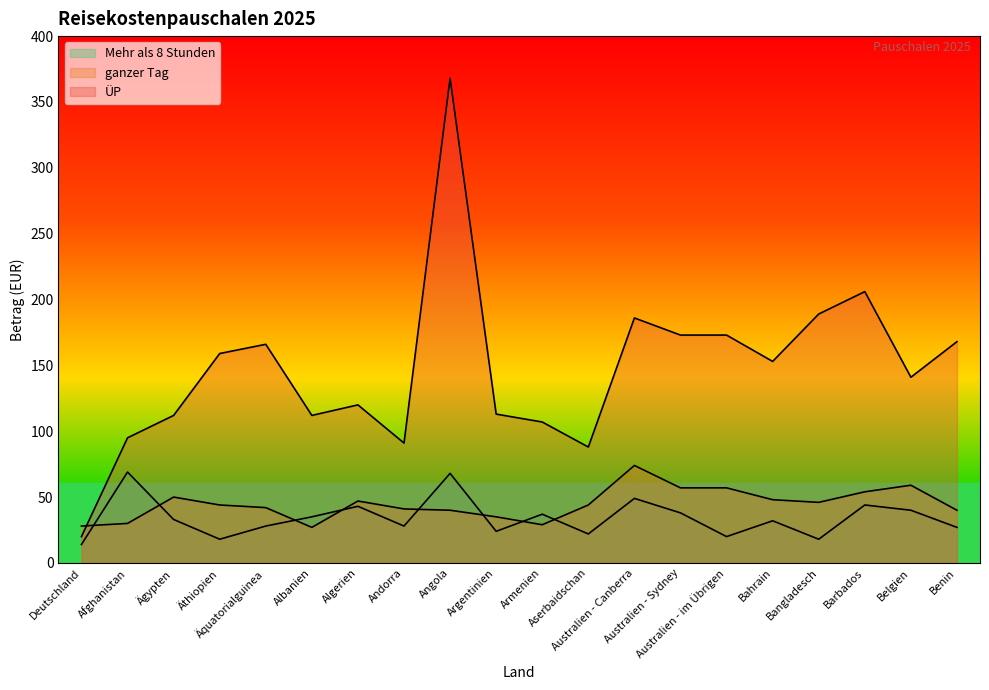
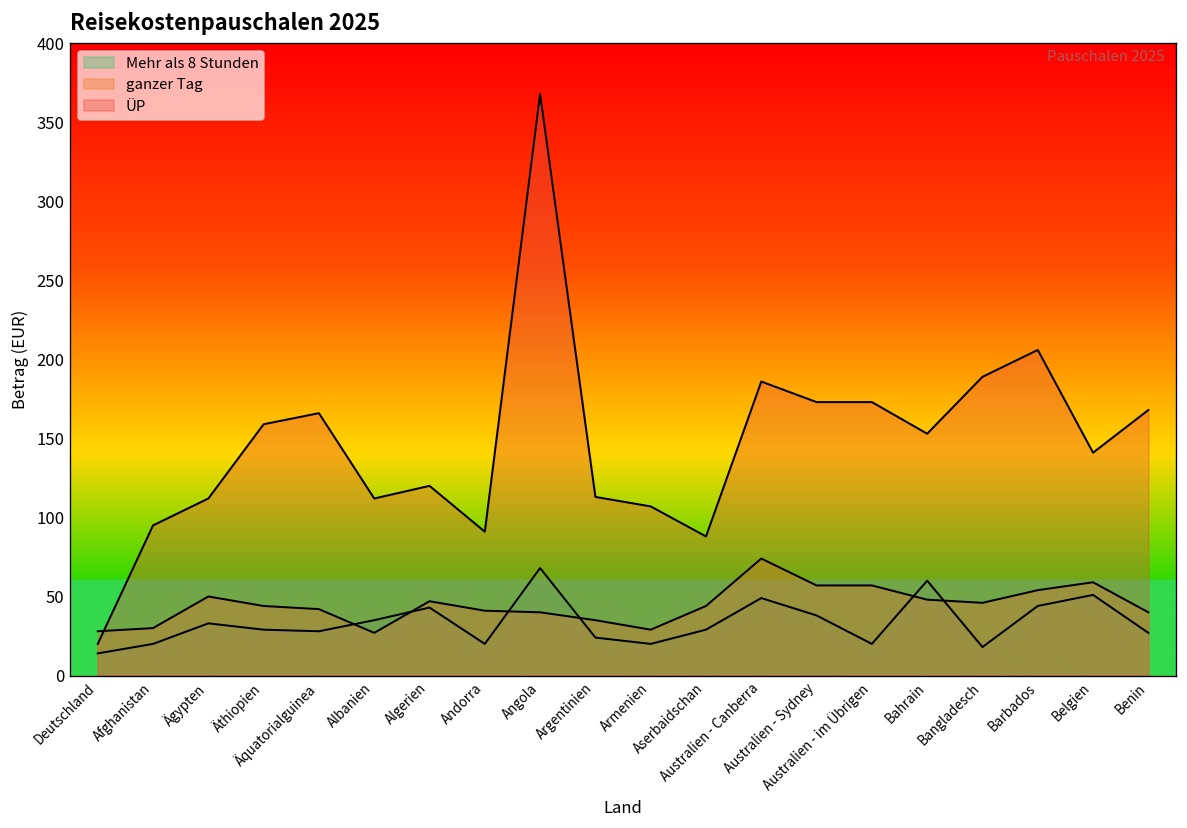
Mehr als 8 Stunden, Afghanistan: 69 -> 20
Mehr als 8 Stunden, Äthiopien: 18 -> 29
Mehr als 8 Stunden, Andorra: 28 -> 20
Mehr als 8 Stunden, Armenien: 37 -> 20
Mehr als 8 Stunden, Aserbaidschan: 22 -> 29
Mehr als 8 Stunden, Bahrain: 32 -> 60
Mehr als 8 Stunden, Belgien: 40 -> 51
